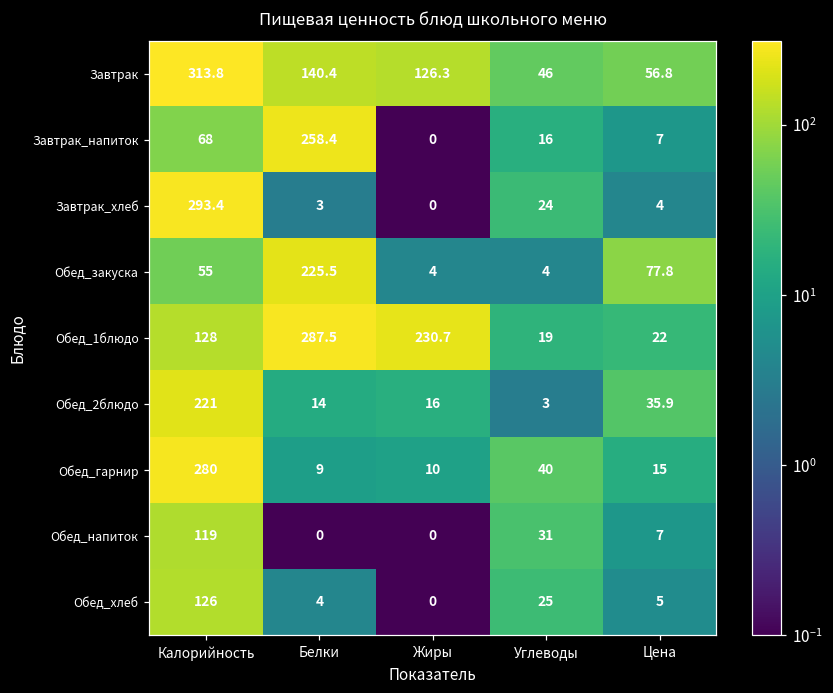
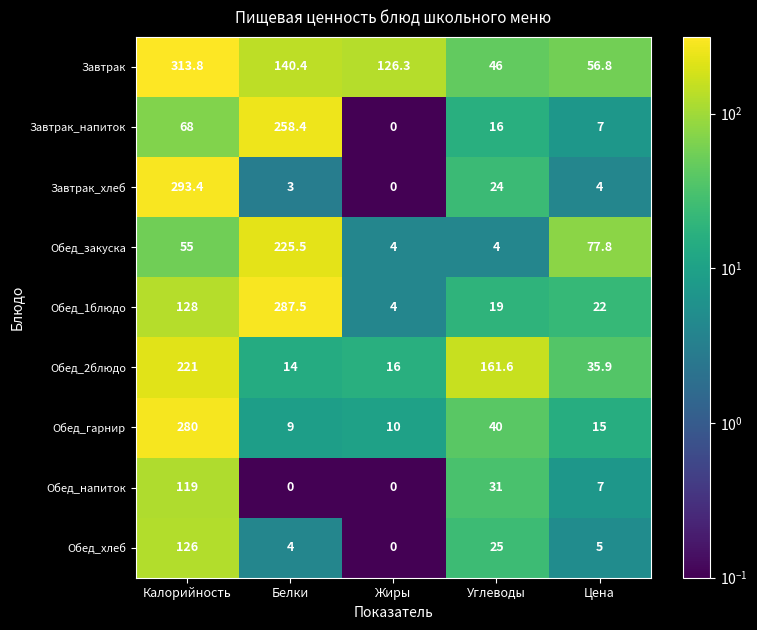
Обед_1блюдо, Жиры: 230.7 -> 4
Обед_2блюдо, Углеводы: 3 -> 161.6
